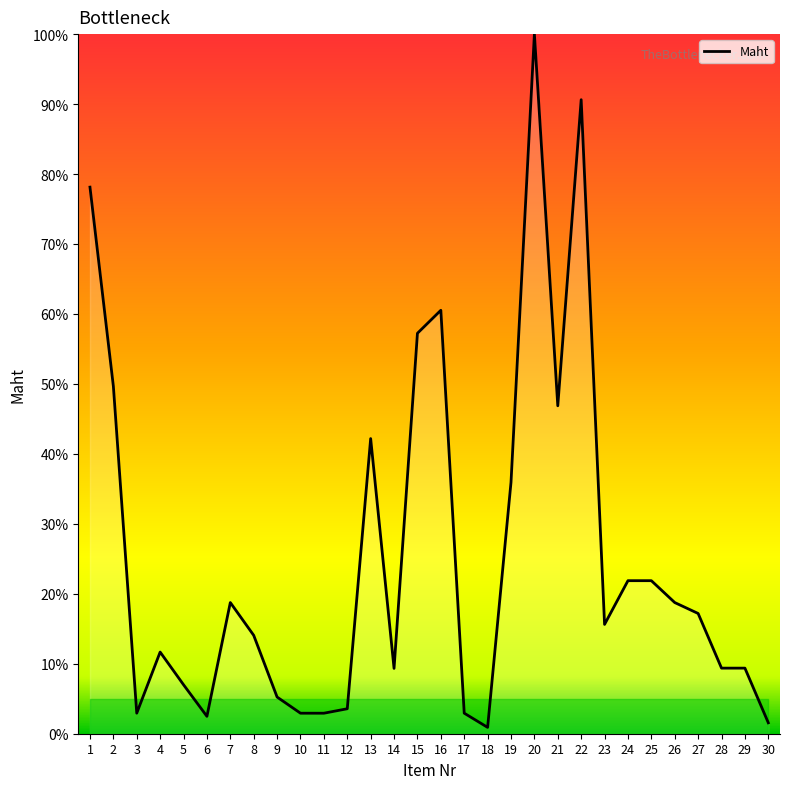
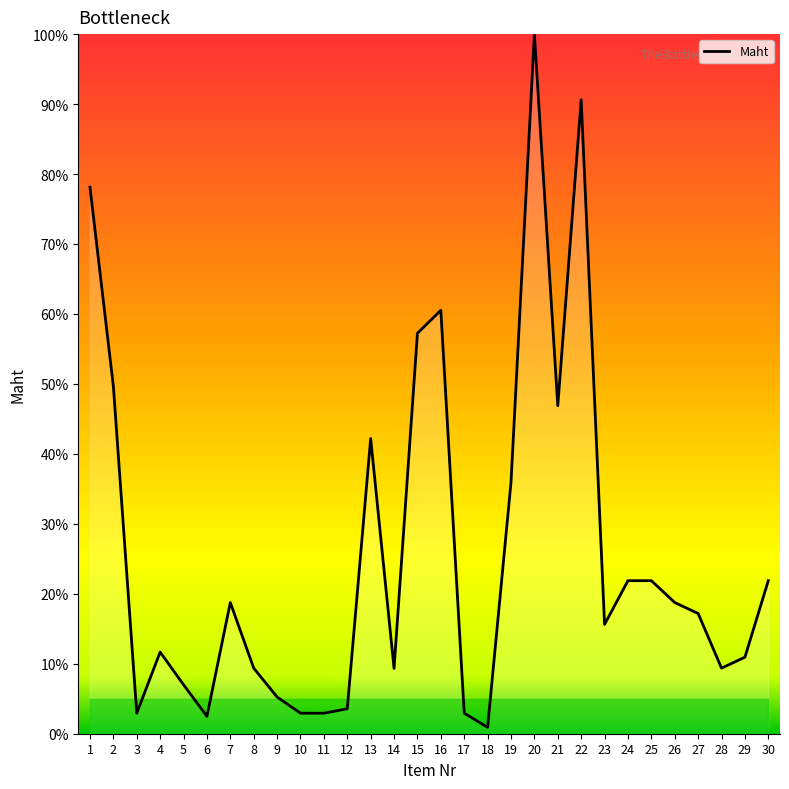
Maht, 8: 14% -> 9%
Maht, 29: 9% -> 11%
Maht, 30: 2% -> 22%
